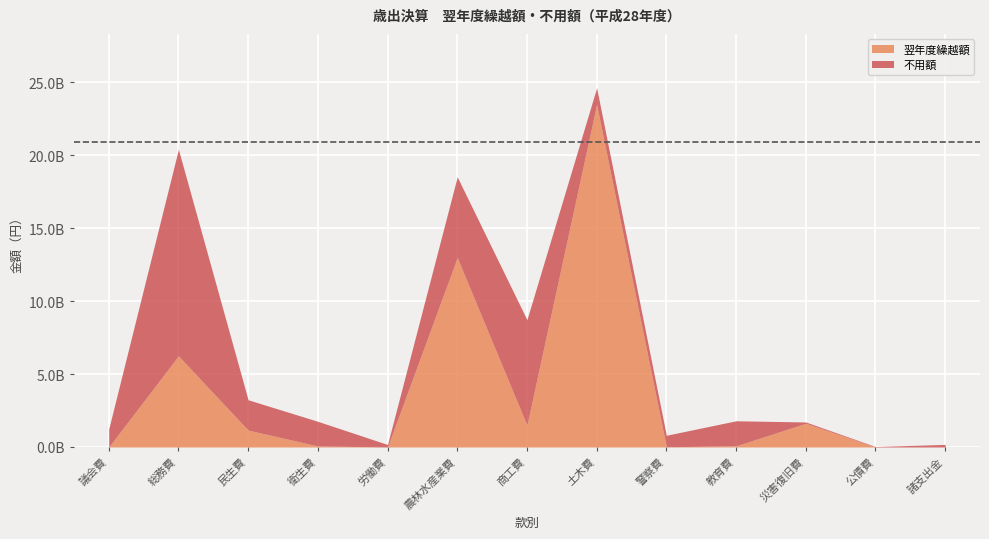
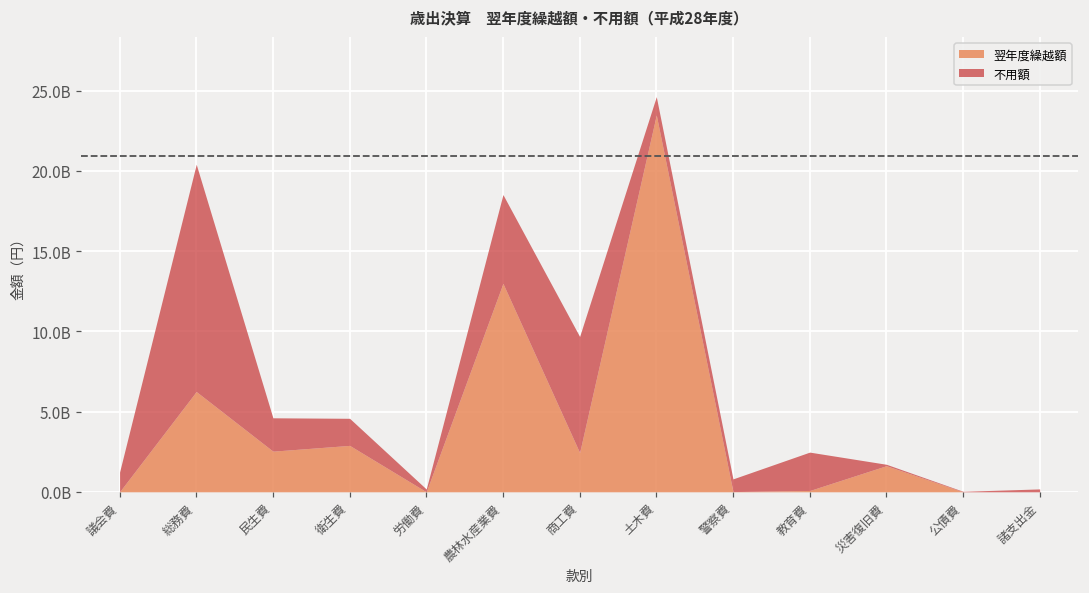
翌年度繰越額, 民生費: 1200000000 -> 2500000000
翌年度繰越額, 衛生費: 100000000 -> 2900000000
翌年度繰越額, 商工費: 1500000000 -> 2400000000
不用額, 教育費: 1700000000 -> 2400000000
